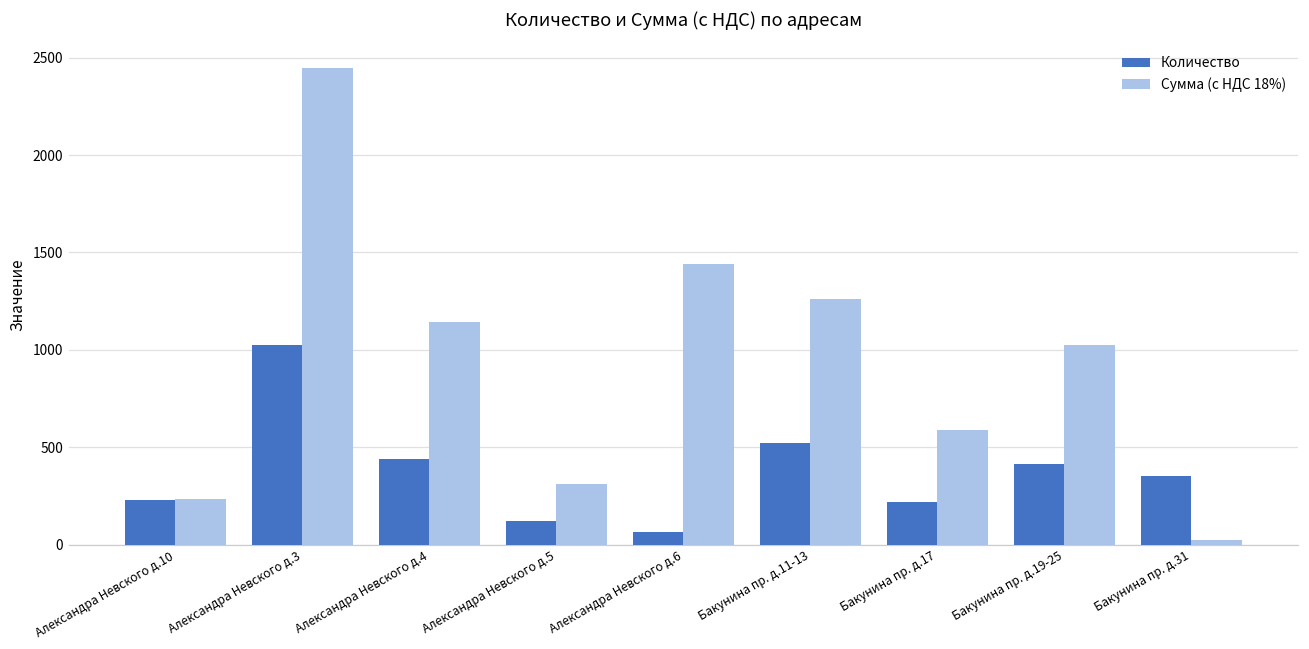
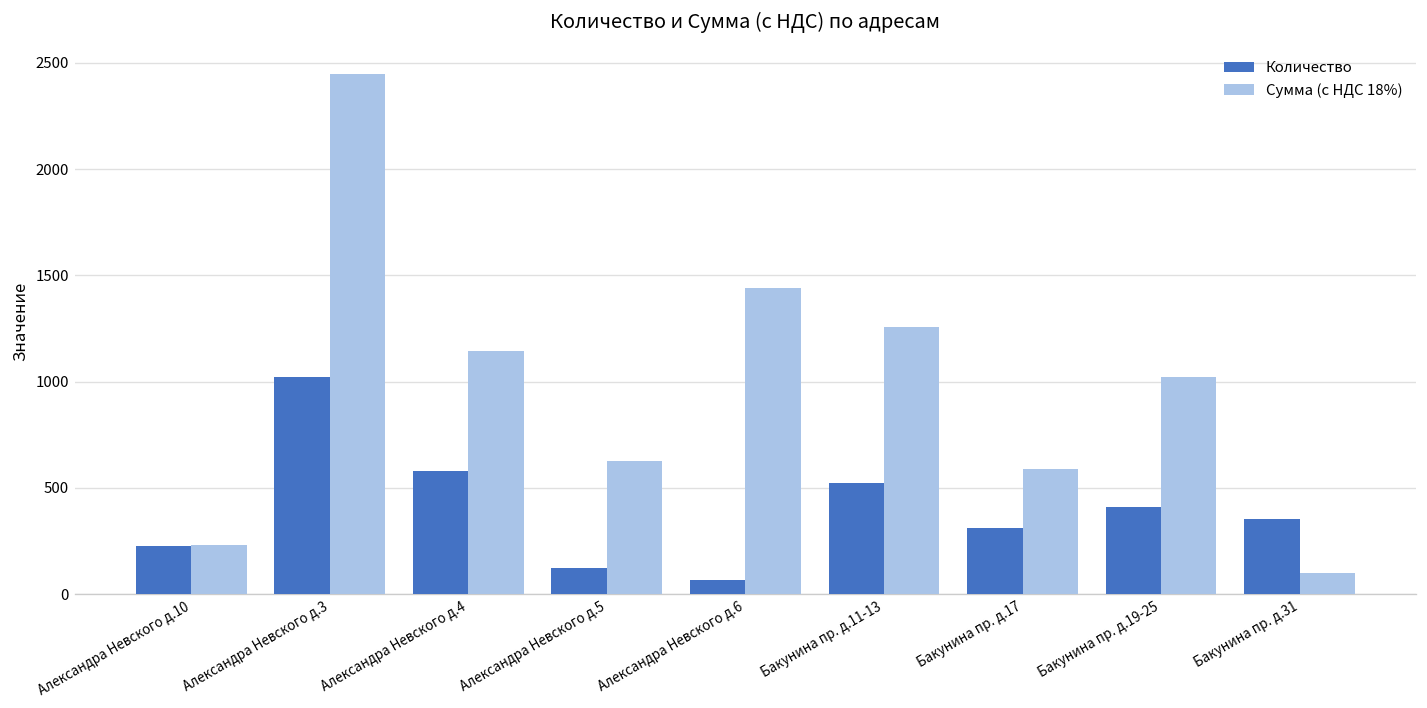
Количество, Александра Невского д.4: 440 -> 580
Сумма (с НДС 18%), Александра Невского д.5: 310 -> 630
Количество, Бакунина пр. д.17: 220 -> 310
Сумма (с НДС 18%), Бакунина пр. д.31: 30 -> 100
